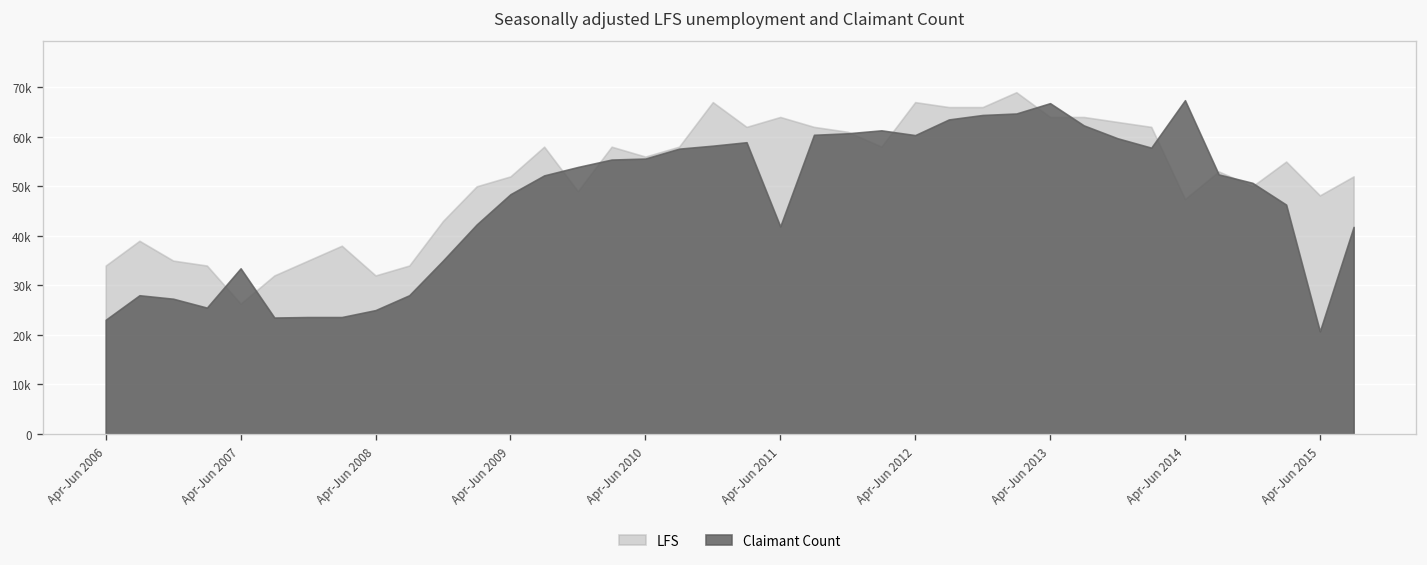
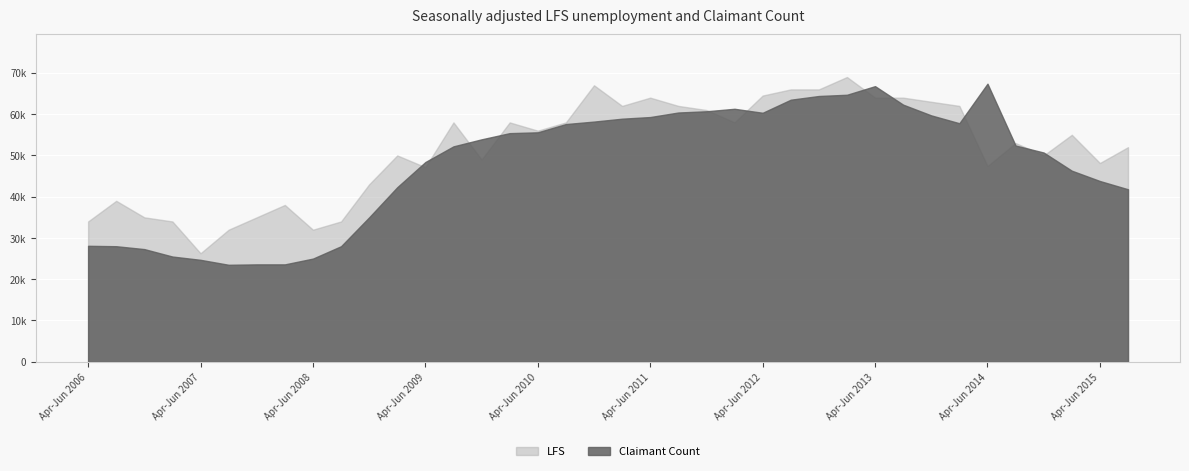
Claimant Count, Apr-Jun 2006: 23000 -> 28000
Claimant Count, Apr-Jun 2007: 33000 -> 25000
LFS, Apr-Jun 2009: 52000 -> 47000
Claimant Count, Apr-Jun 2011: 42000 -> 59000
LFS, Apr-Jun 2012: 67000 -> 65000
Claimant Count, Apr-Jun 2015: 21000 -> 44000
